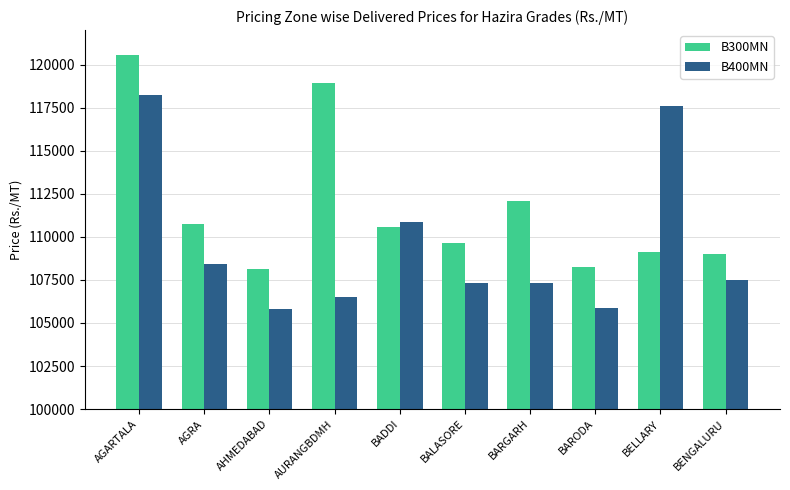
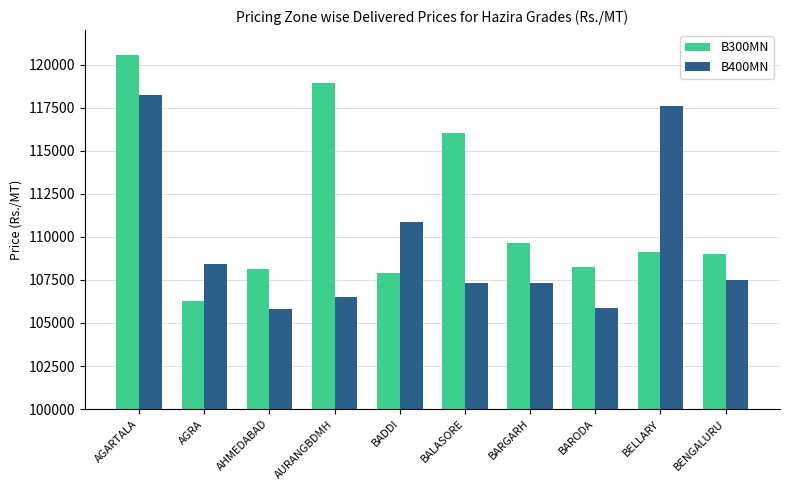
B300MN, AGRA: 110700 -> 106300
B300MN, BADDI: 110600 -> 107900
B300MN, BALASORE: 109700 -> 116000
B300MN, BARGARH: 112100 -> 109700
